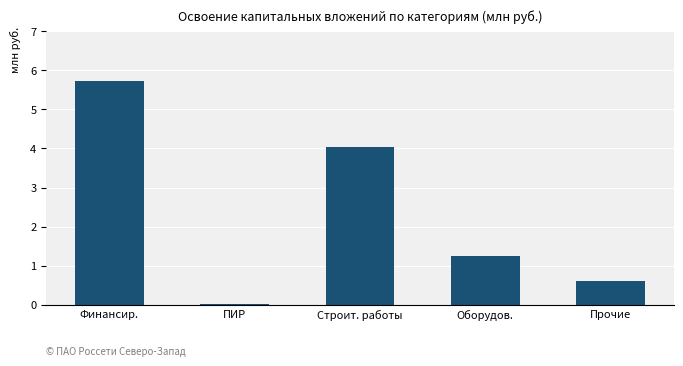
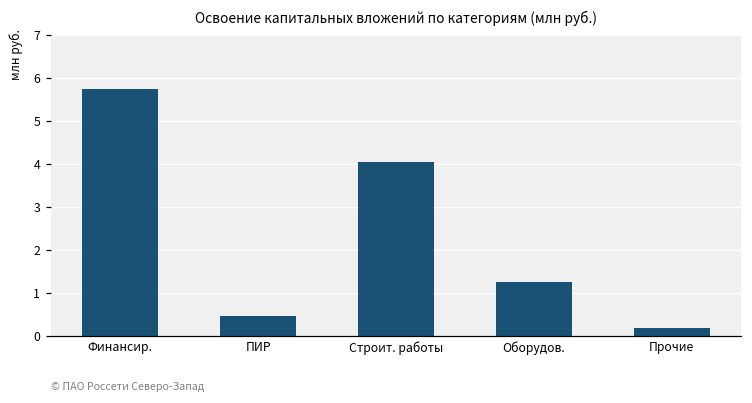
ПИР: 0.0 -> 0.5
Прочие: 0.6 -> 0.2
